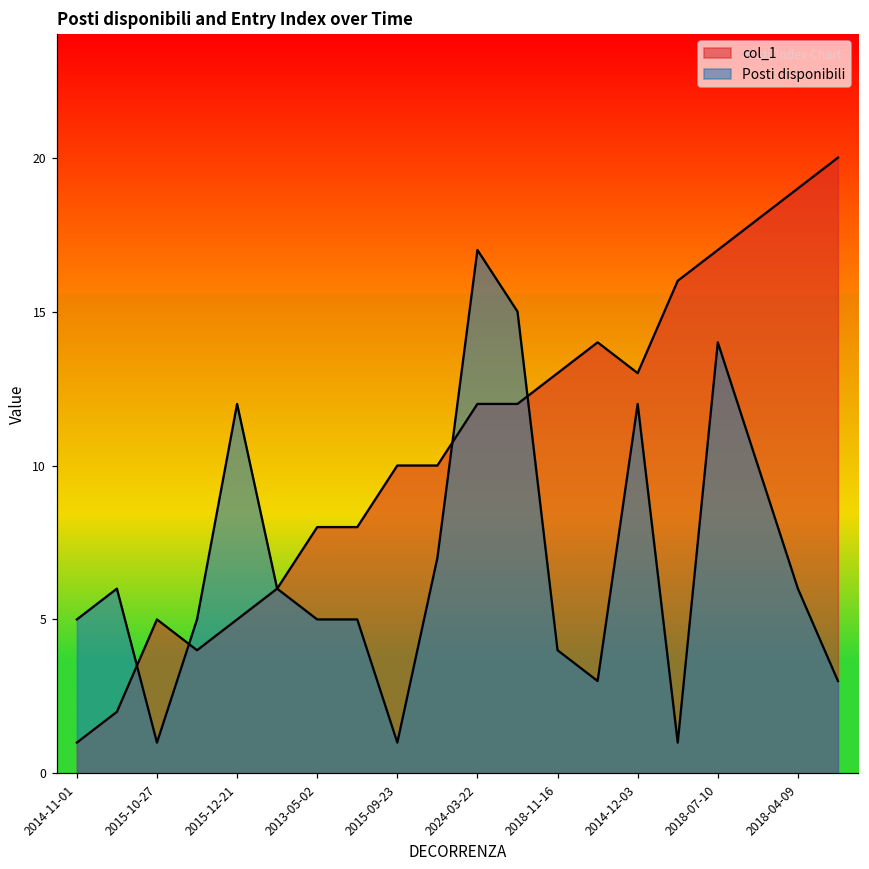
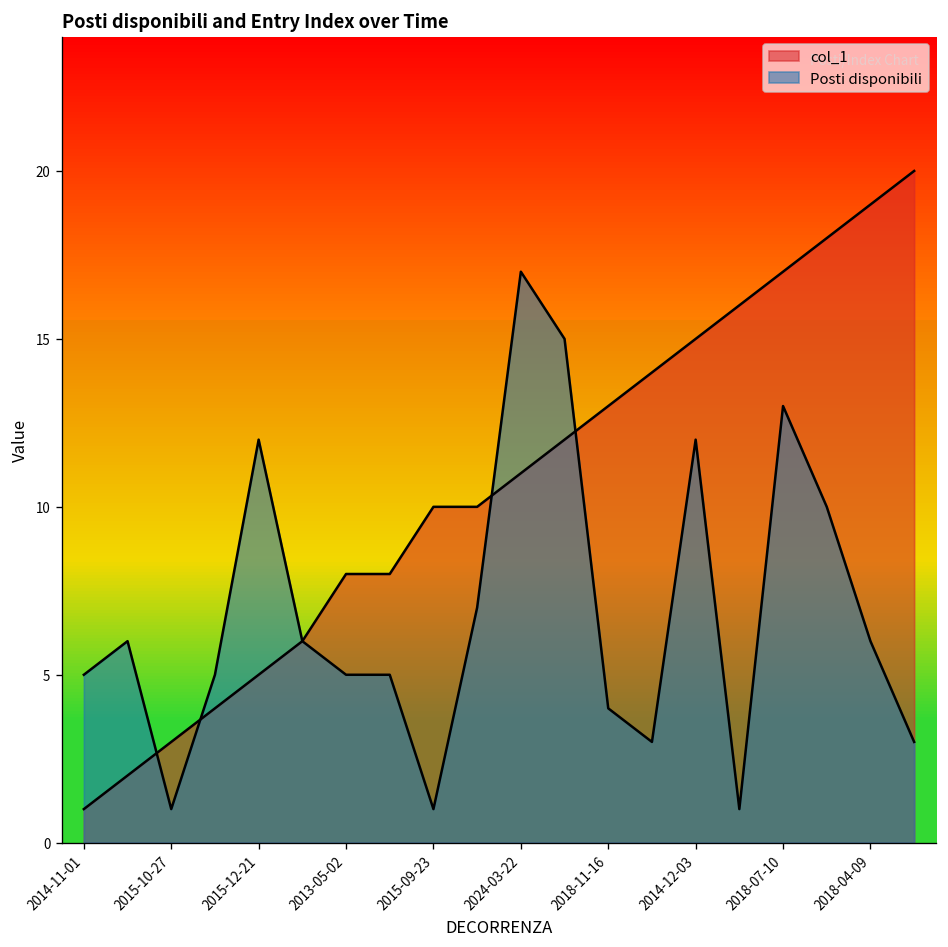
col_1, 2015-10-27: 5 -> 3
col_1, 2024-03-22: 12 -> 11
col_1, 2014-12-03: 13 -> 15
Posti disponibili, 2018-07-10: 14 -> 13
